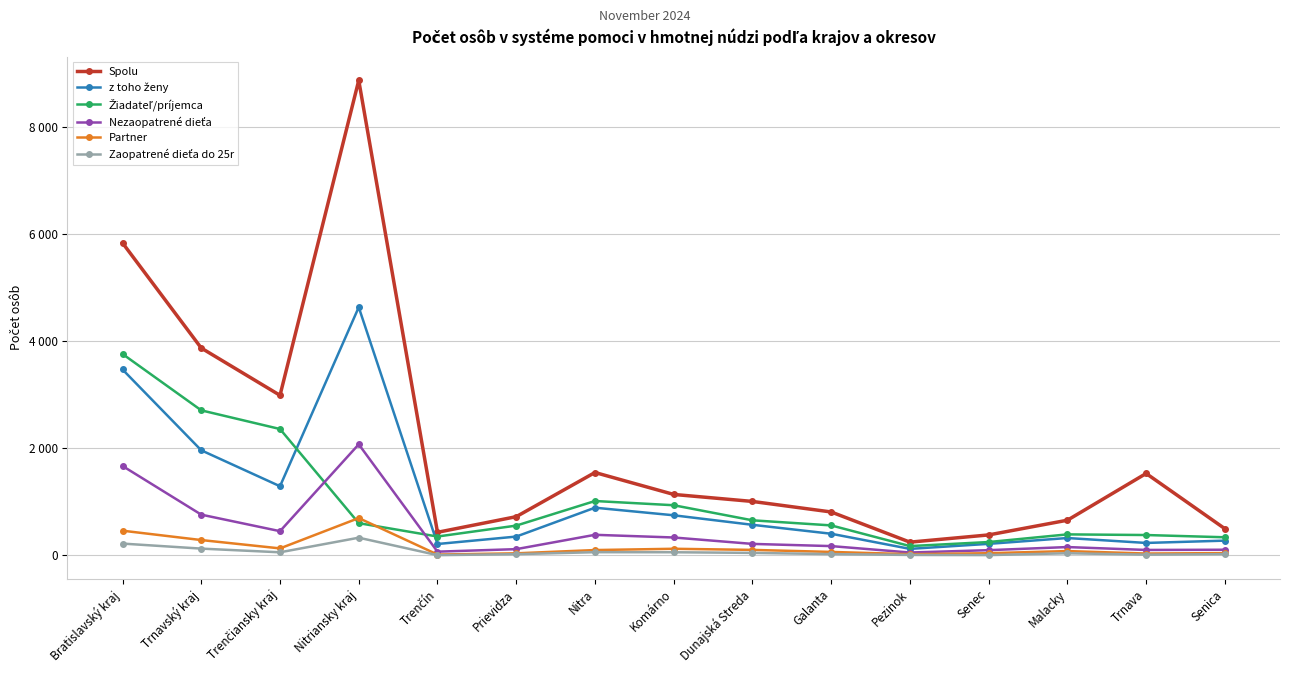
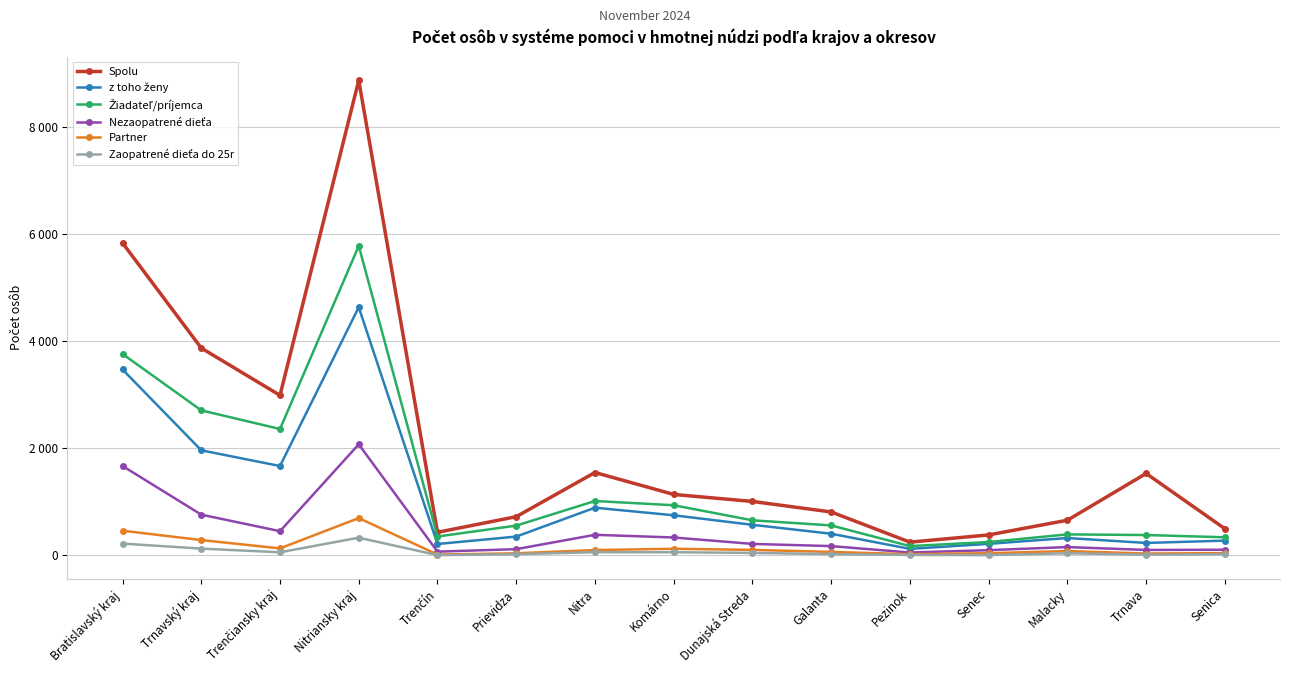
z toho ženy, Trenčiansky kraj: 1300 -> 1700
Žiadateľ/príjemca, Nitriansky kraj: 600 -> 5800
